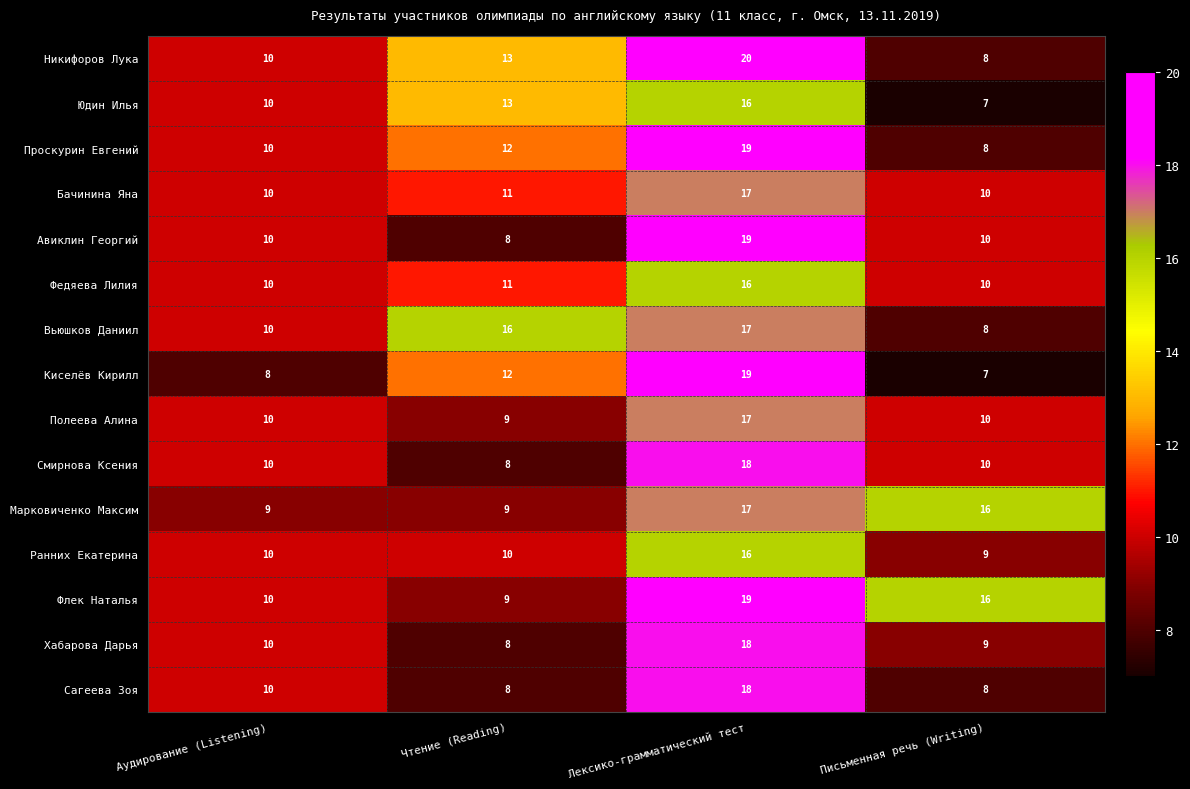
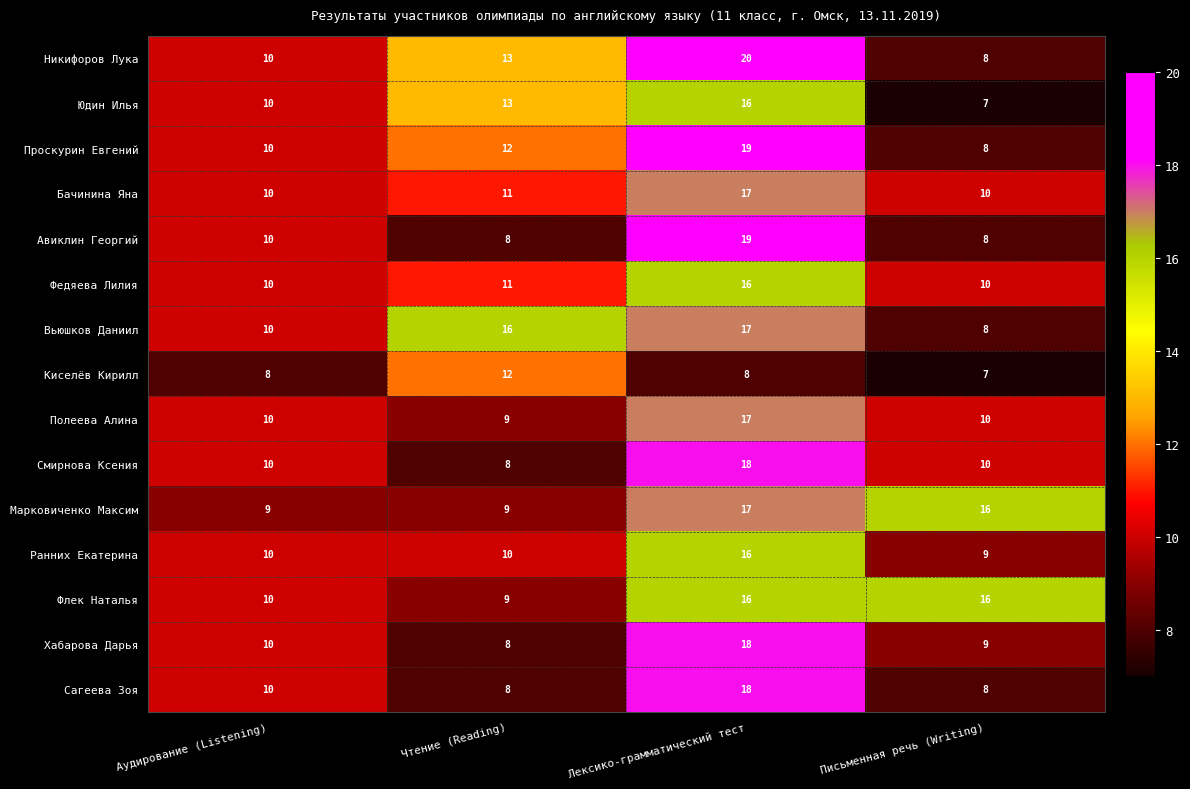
Авиклин Георгий, Письменная речь (Writing): 10 -> 8
Киселёв Кирилл, Лексико-грамматический тест: 19 -> 8
Флек Наталья, Лексико-грамматический тест: 19 -> 16
